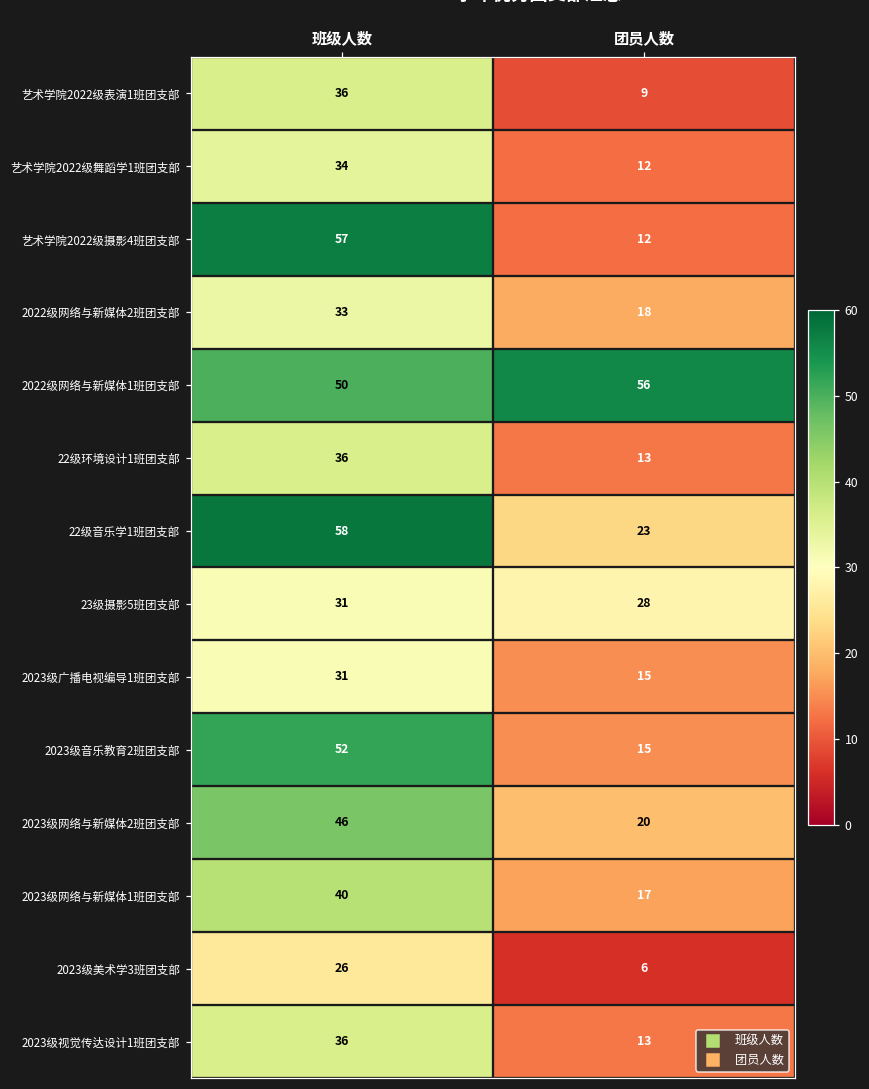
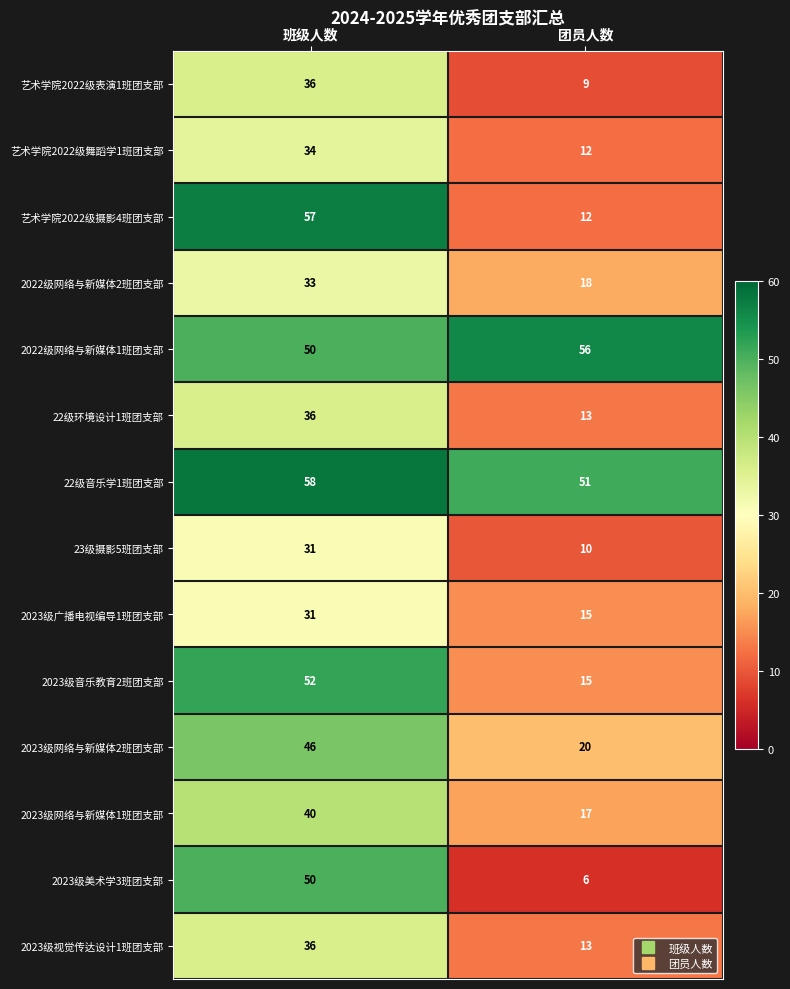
22级音乐学1班团支部, 团员人数: 23 -> 51
23级摄影5班团支部, 团员人数: 28 -> 10
2023级美术学3班团支部, 班级人数: 26 -> 50
